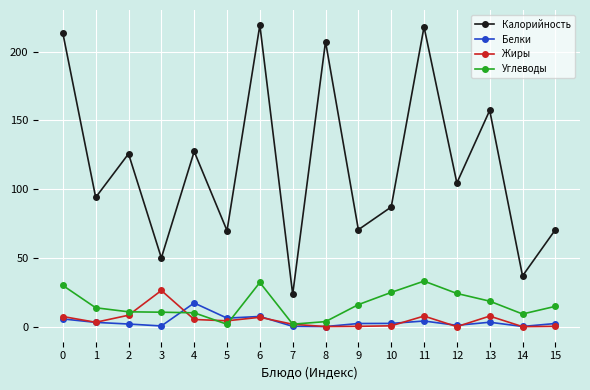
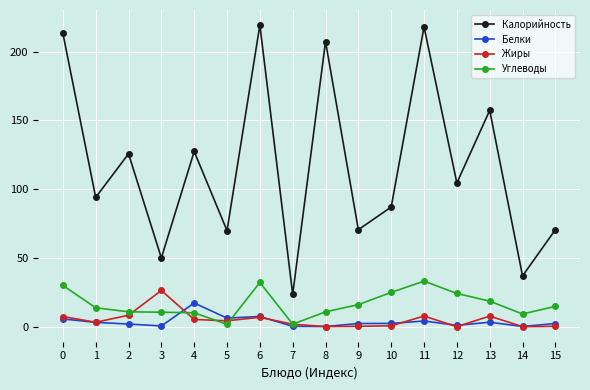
Углеводы, 8: 4 -> 11
